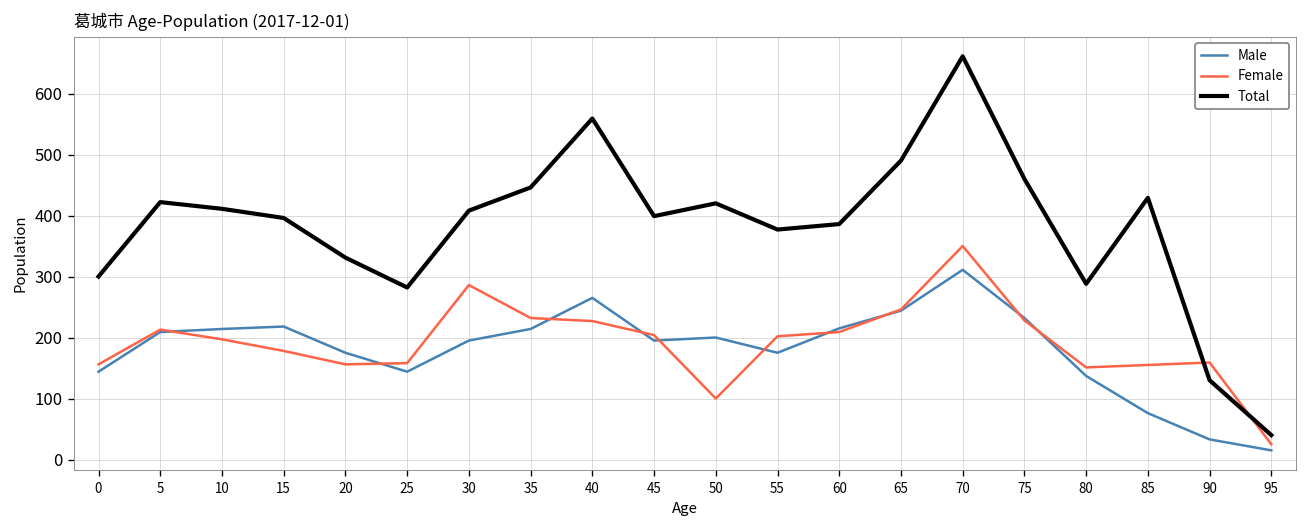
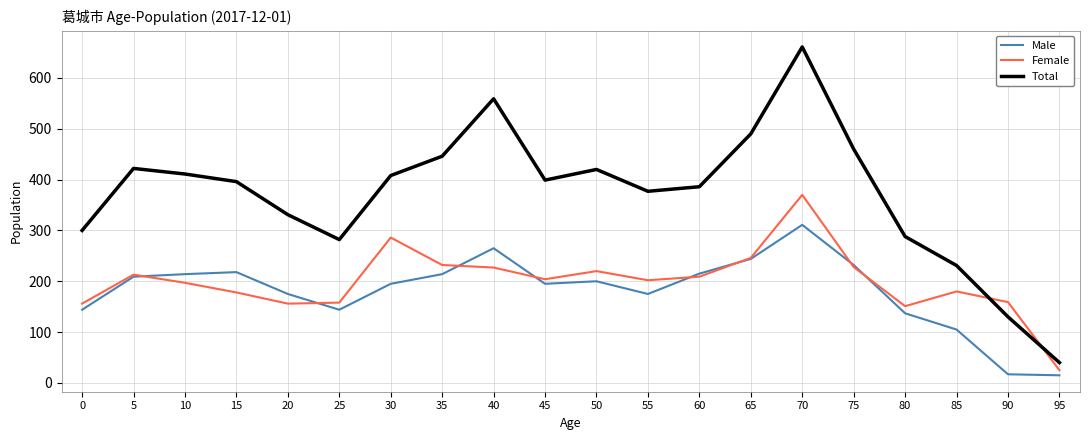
Female, 50: 100 -> 220
Female, 70: 350 -> 370
Male, 85: 80 -> 110
Female, 85: 160 -> 180
Total, 85: 430 -> 230
Male, 90: 30 -> 20
